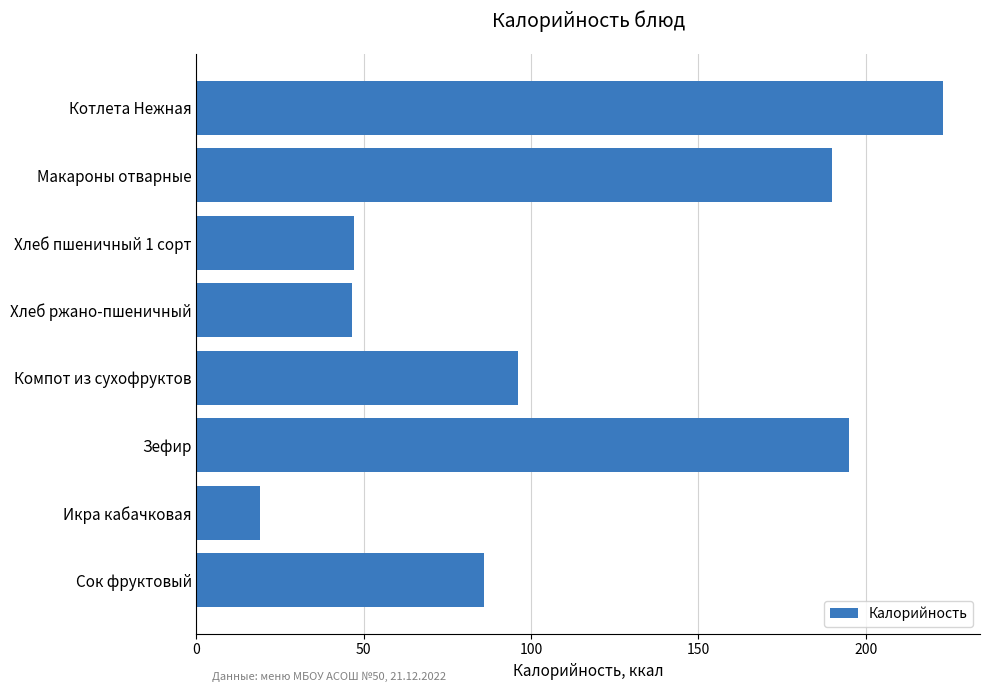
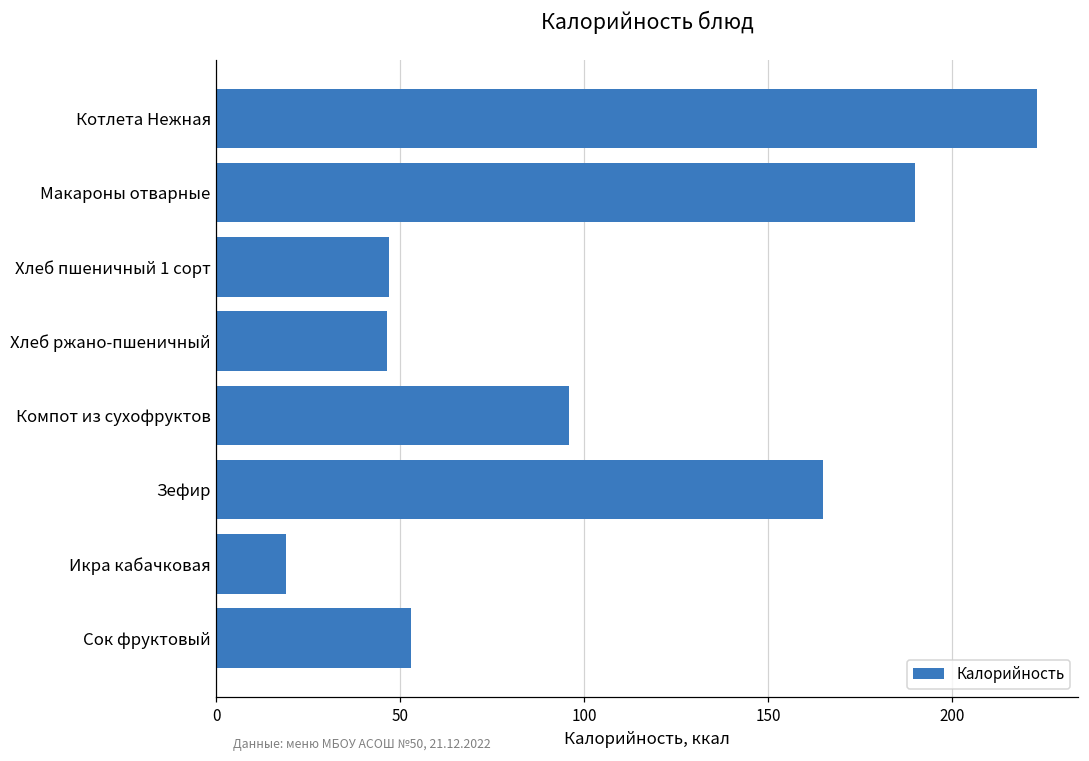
Зефир: 195 -> 165
Сок фруктовый: 86 -> 53
